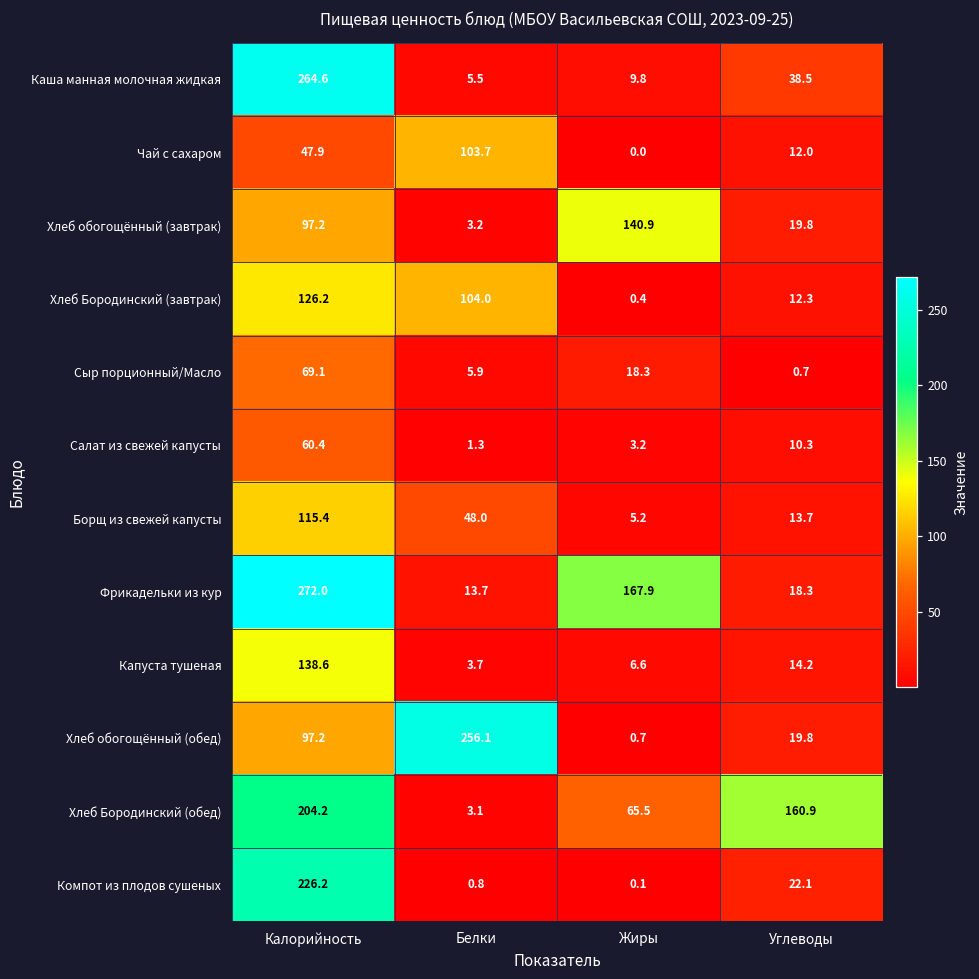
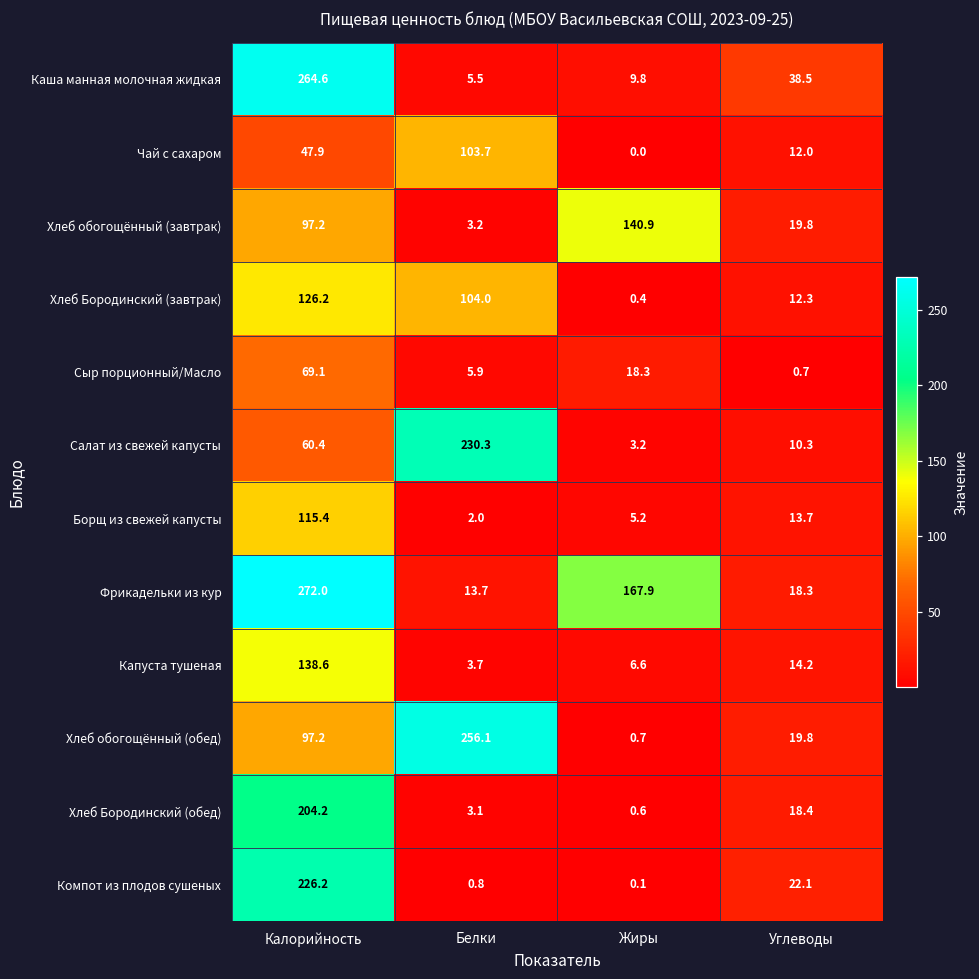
Салат из свежей капусты, Белки: 1.3 -> 230.3
Борщ из свежей капусты, Белки: 48.0 -> 2.0
Хлеб Бородинский (обед), Жиры: 65.5 -> 0.6
Хлеб Бородинский (обед), Углеводы: 160.9 -> 18.4
